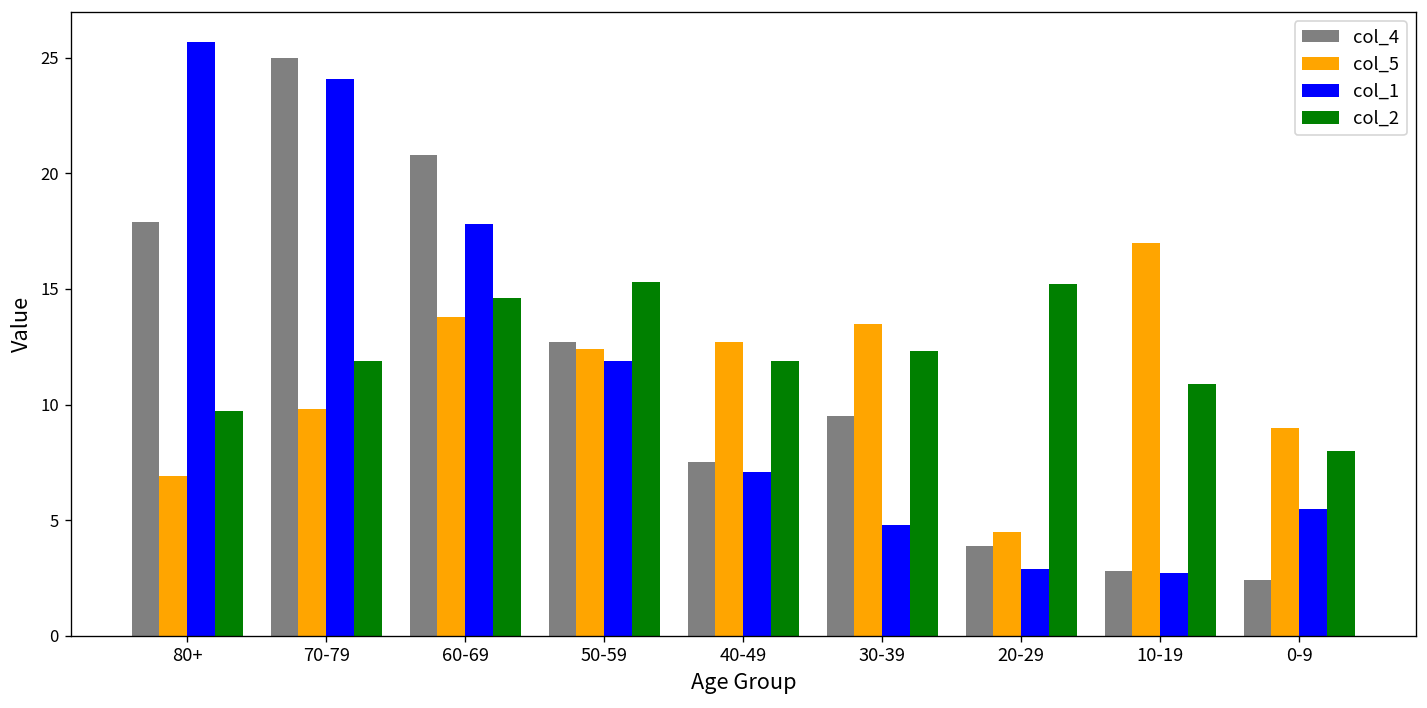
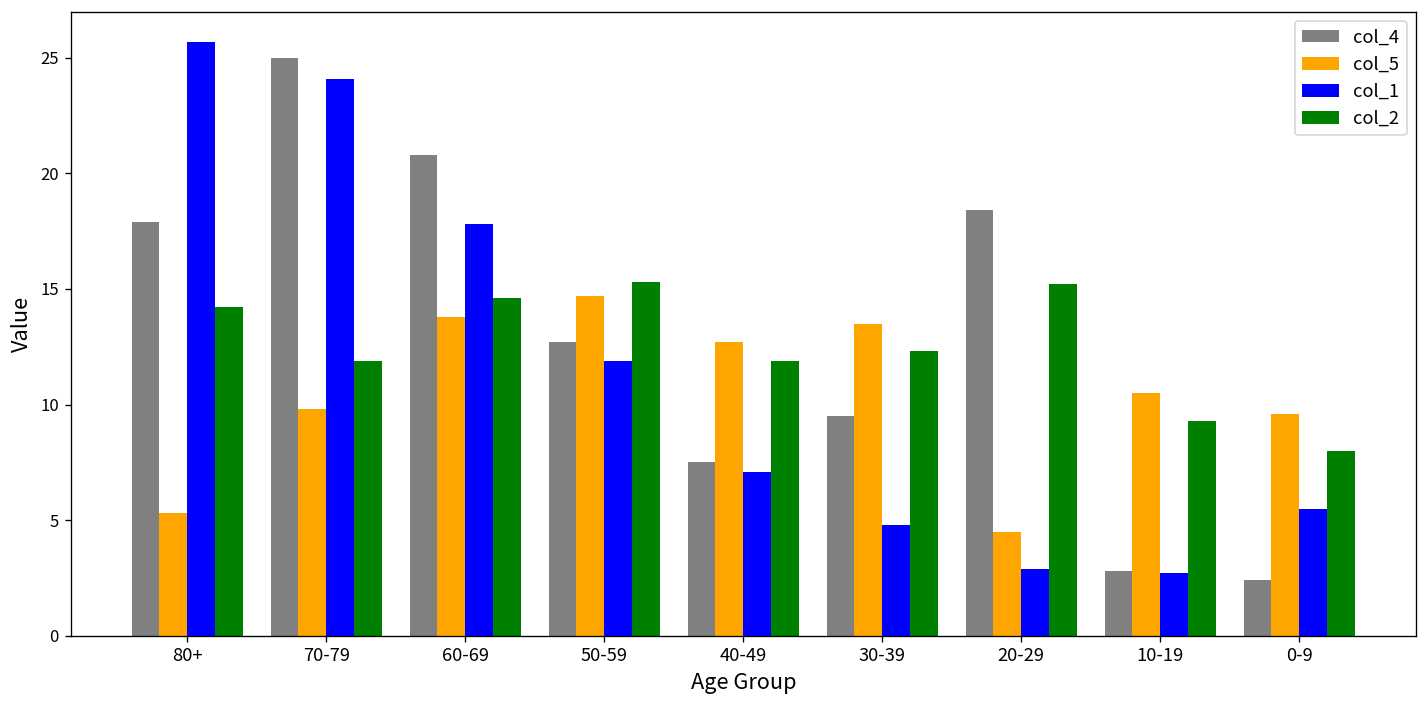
col_5, 80+: 6.9 -> 5.3
col_2, 80+: 9.7 -> 14.2
col_5, 50-59: 12.4 -> 14.7
col_4, 20-29: 3.9 -> 18.4
col_5, 10-19: 17.0 -> 10.5
col_2, 10-19: 10.9 -> 9.3
col_5, 0-9: 9.0 -> 9.6
